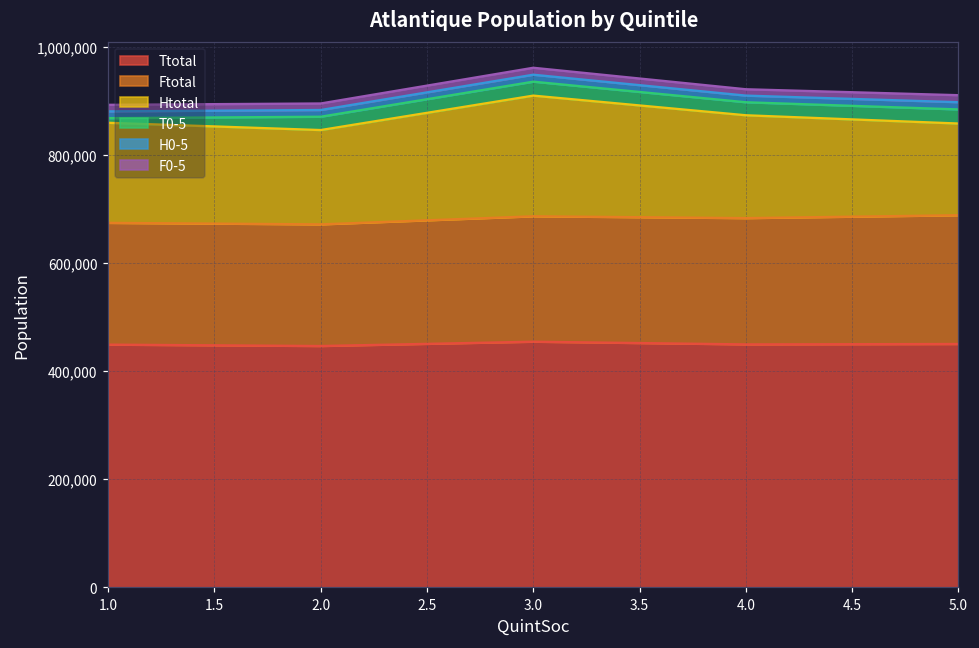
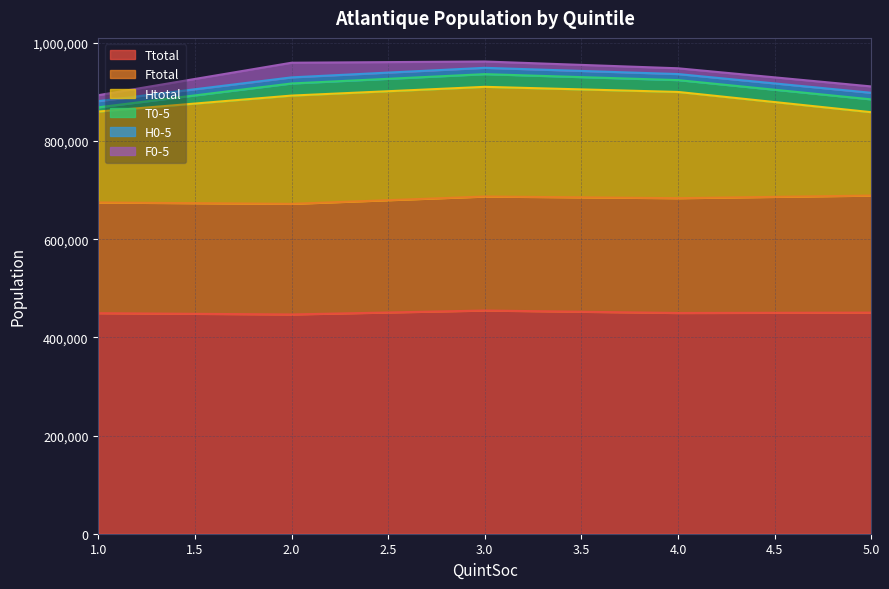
Htotal, 2.0: 170,000 -> 220,000
F0-5, 2.0: 10,000 -> 30,000
Htotal, 4.0: 190,000 -> 220,000
